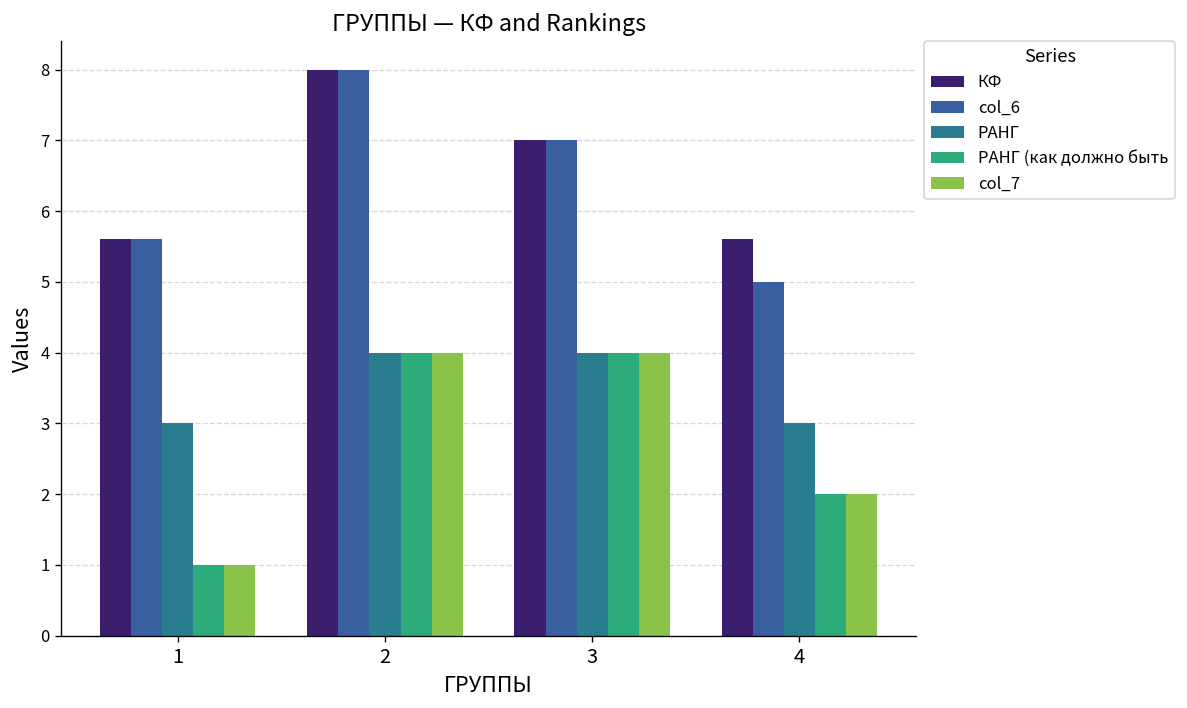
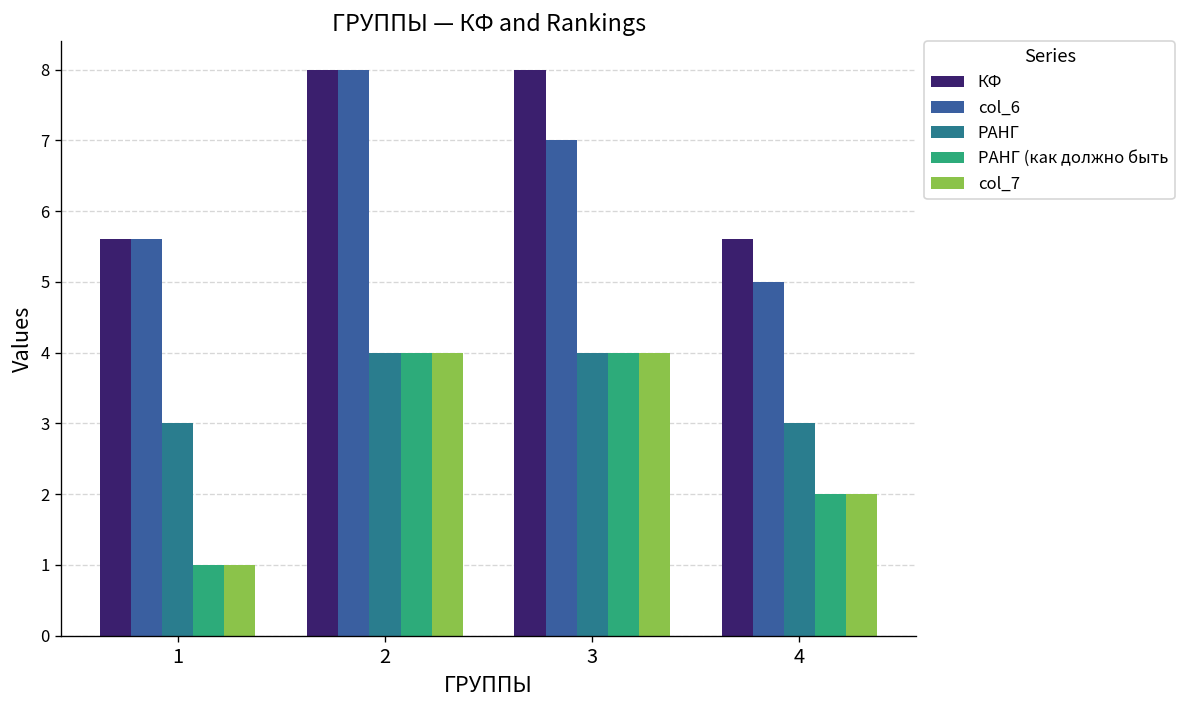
КФ, 3: 7 -> 8
